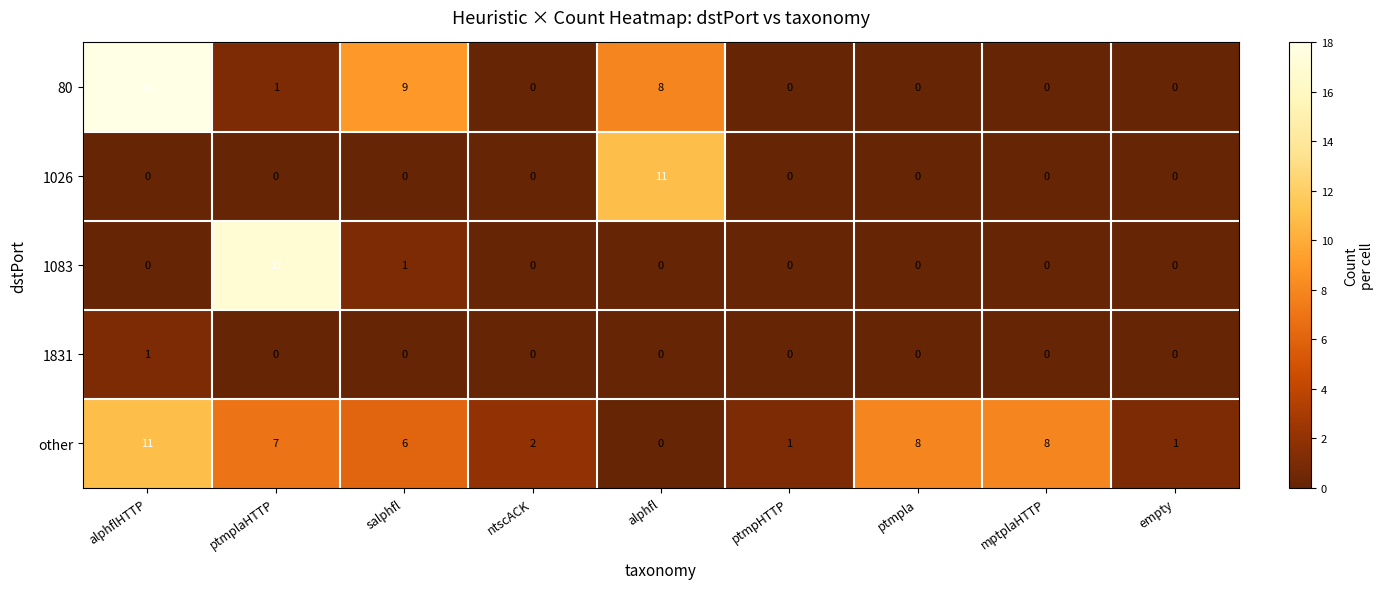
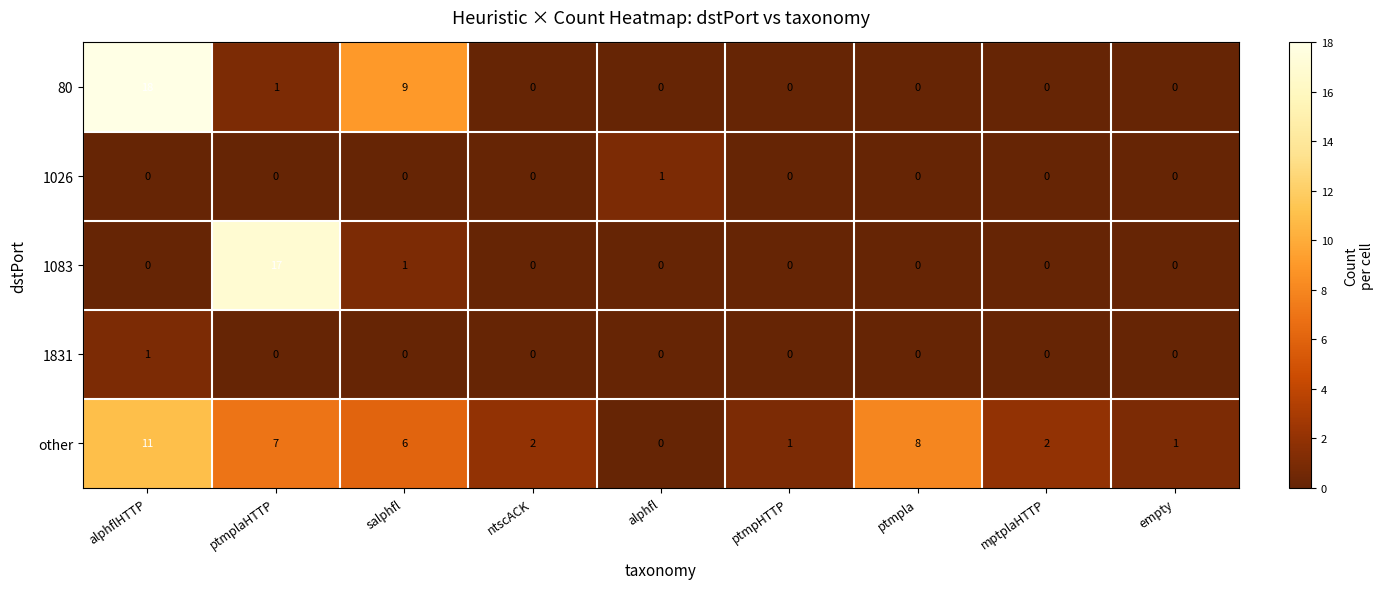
80, alphfl: 8 -> 0
1026, alphfl: 11 -> 1
other, mptplaHTTP: 8 -> 2
